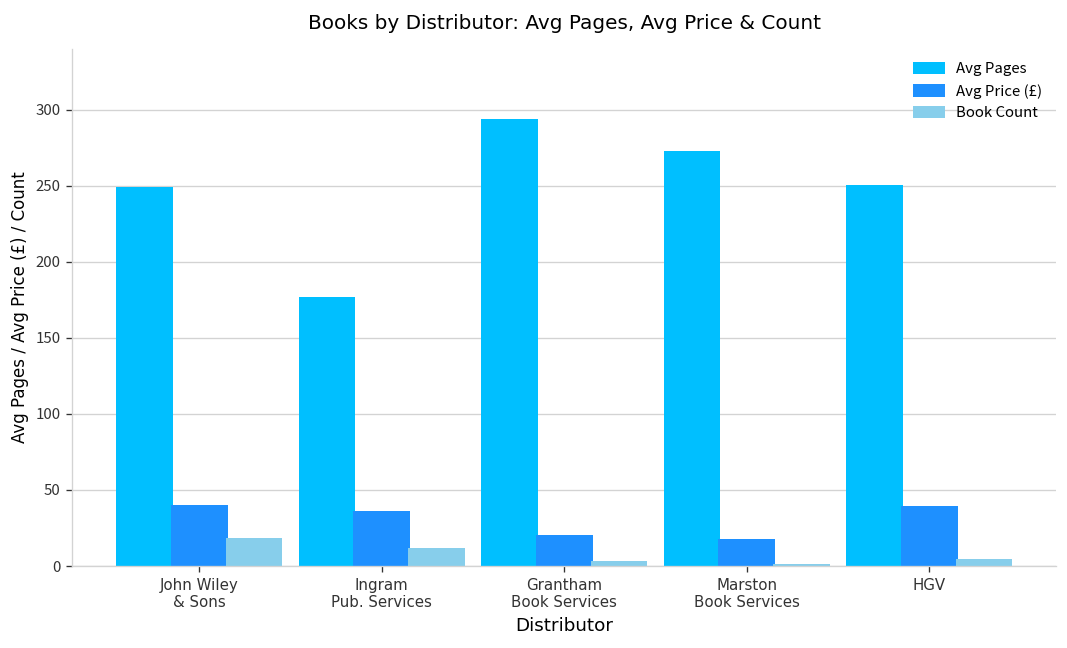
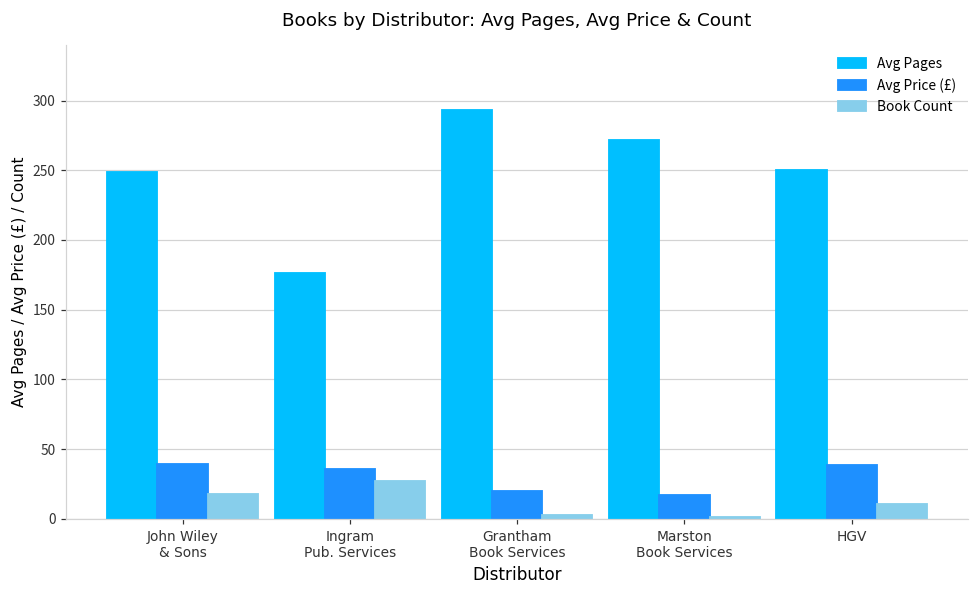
Book Count, Ingram Pub. Services: 11 -> 27
Book Count, HGV: 4 -> 11
